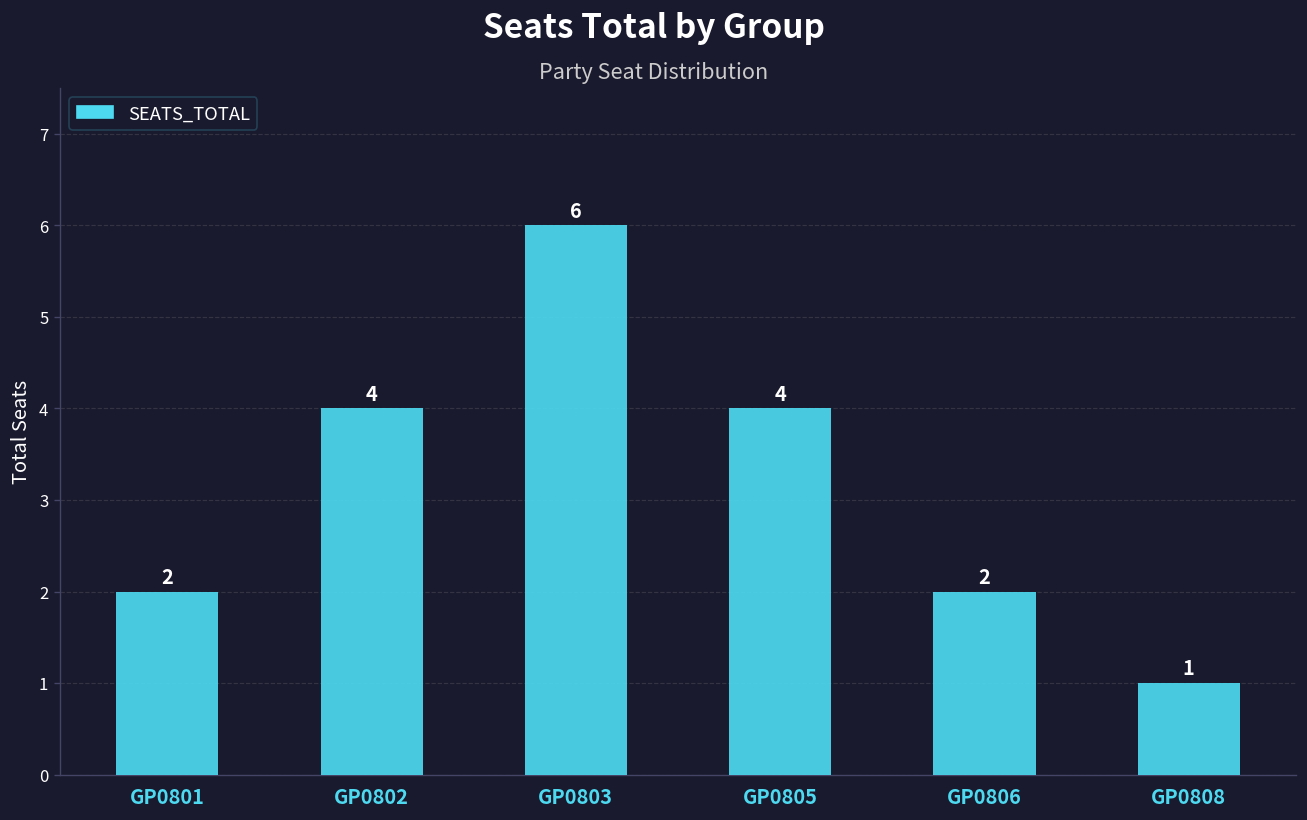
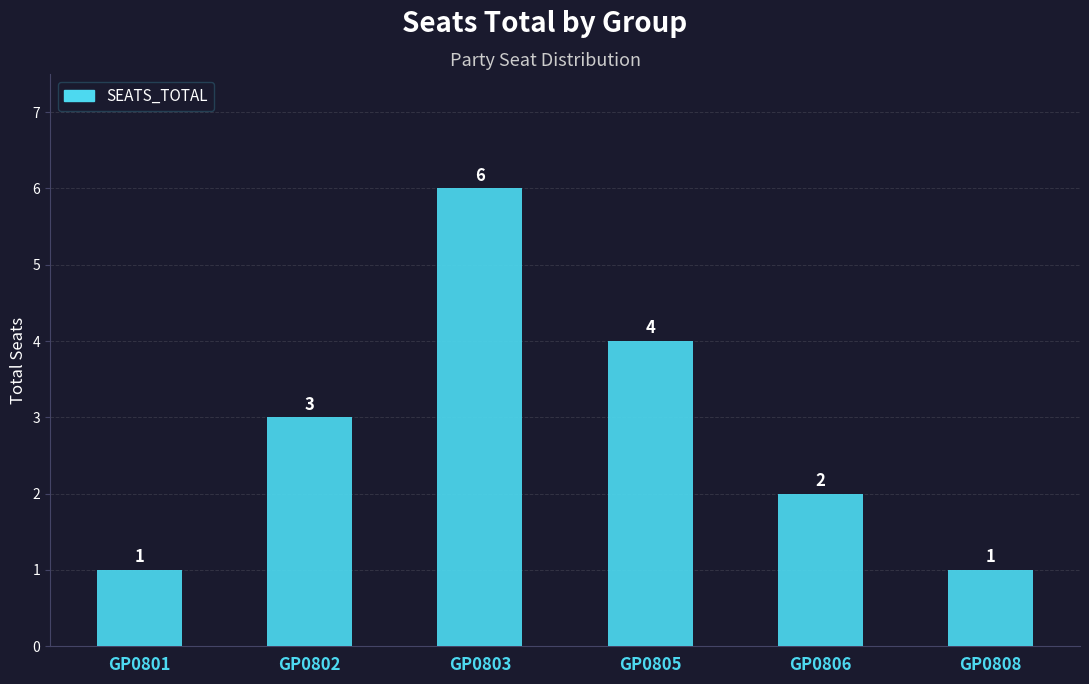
GP0801: 2 -> 1
GP0802: 4 -> 3
